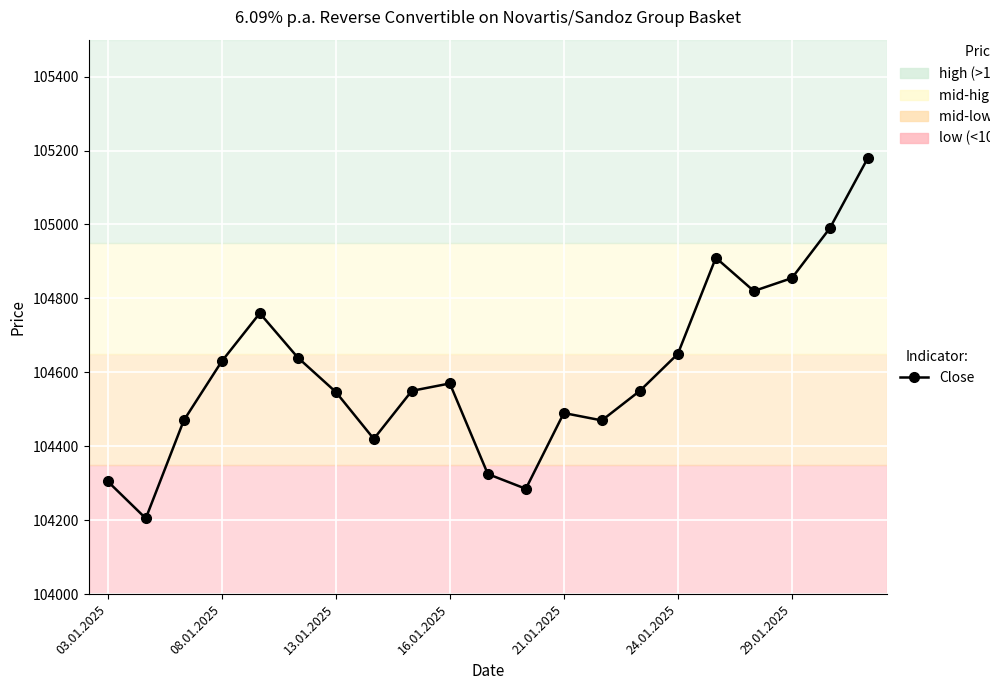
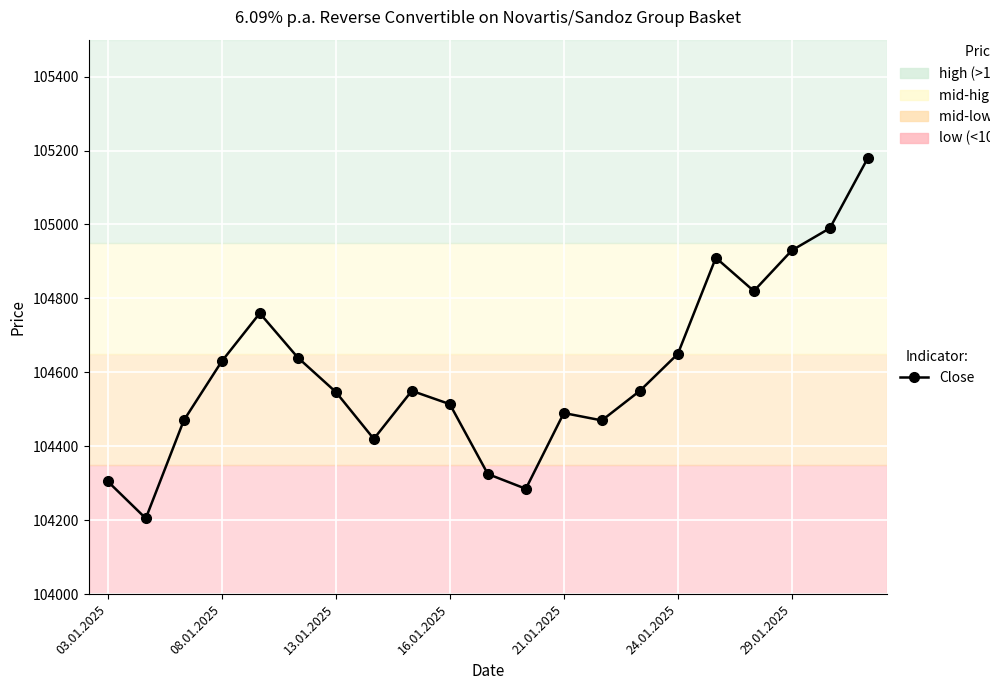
16.01.2025: 104570 -> 104510
29.01.2025: 104860 -> 104930
